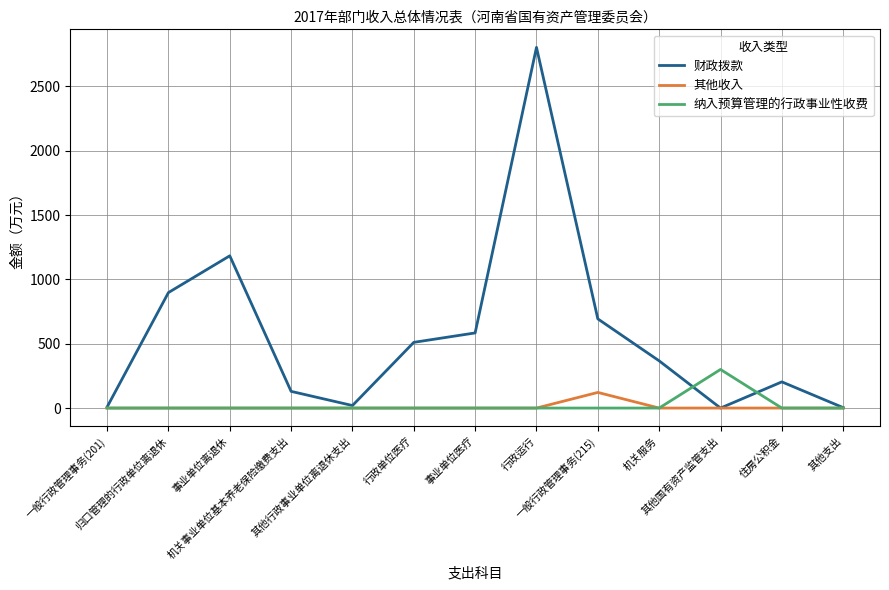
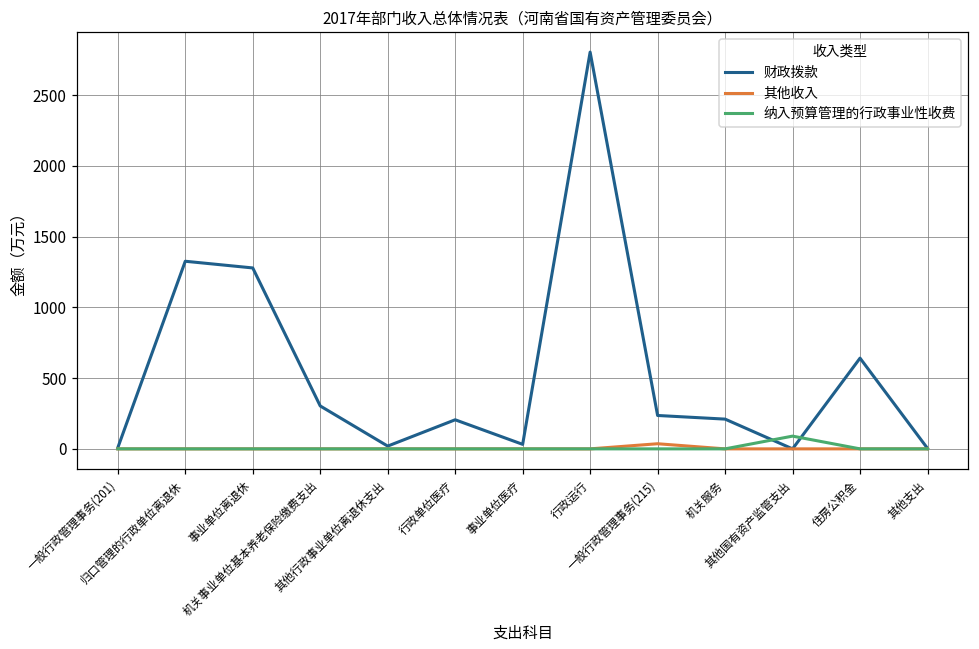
财政拨款, 归口管理的行政单位离退休: 900 -> 1330
财政拨款, 事业单位离退休: 1180 -> 1280
财政拨款, 机关事业单位基本养老保险缴费支出: 130 -> 300
财政拨款, 行政单位医疗: 510 -> 210
财政拨款, 事业单位医疗: 580 -> 30
财政拨款, 一般行政管理事务(215): 690 -> 240
其他收入, 一般行政管理事务(215): 120 -> 40
财政拨款, 机关服务: 370 -> 210
纳入预算管理的行政事业性收费, 其他国有资产监管支出: 300 -> 90
财政拨款, 住房公积金: 200 -> 640
